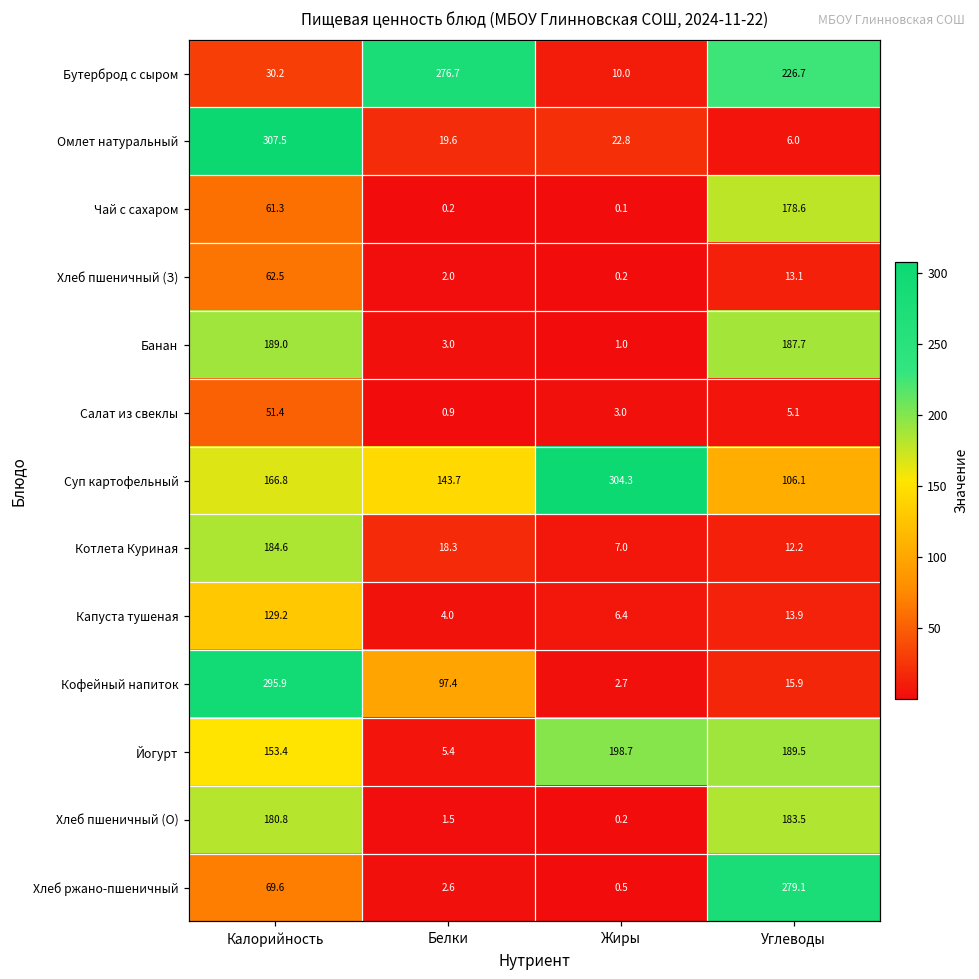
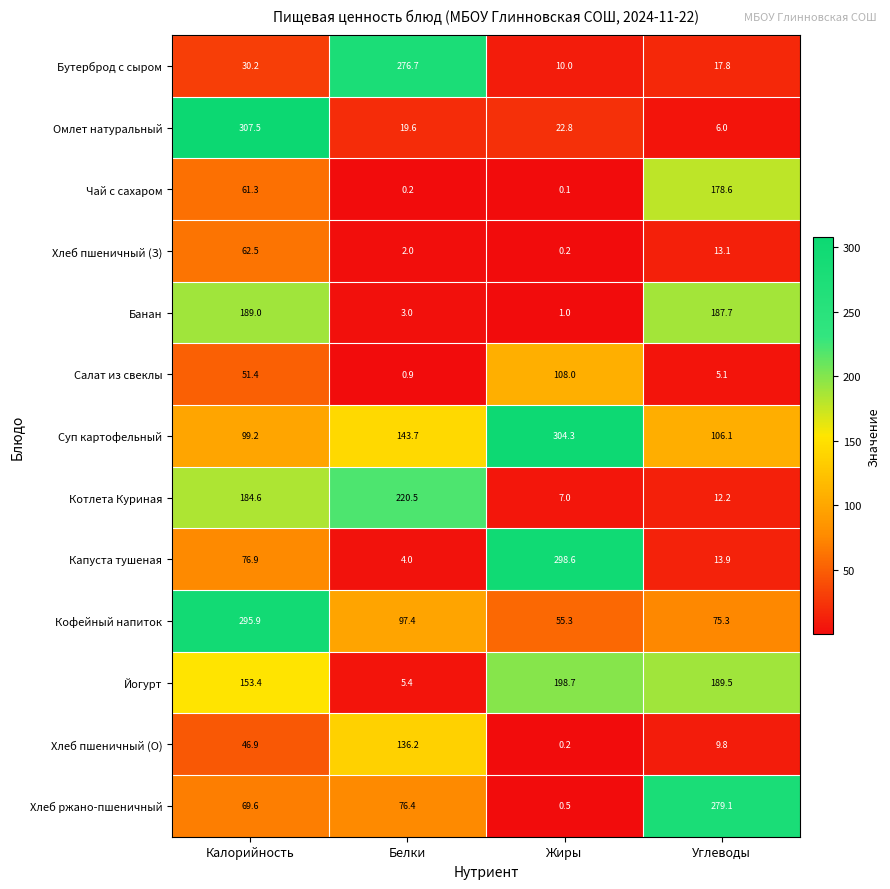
Бутерброд с сыром, Углеводы: 226.7 -> 17.8
Салат из свеклы, Жиры: 3.0 -> 108.0
Суп картофельный, Калорийность: 166.8 -> 99.2
Котлета Куриная, Белки: 18.3 -> 220.5
Капуста тушеная, Калорийность: 129.2 -> 76.9
Капуста тушеная, Жиры: 6.4 -> 298.6
Кофейный напиток, Жиры: 2.7 -> 55.3
Кофейный напиток, Углеводы: 15.9 -> 75.3
Хлеб пшеничный (О), Калорийность: 180.8 -> 46.9
Хлеб пшеничный (О), Белки: 1.5 -> 136.2
Хлеб пшеничный (О), Углеводы: 183.5 -> 9.8
Хлеб ржано-пшеничный, Белки: 2.6 -> 76.4
